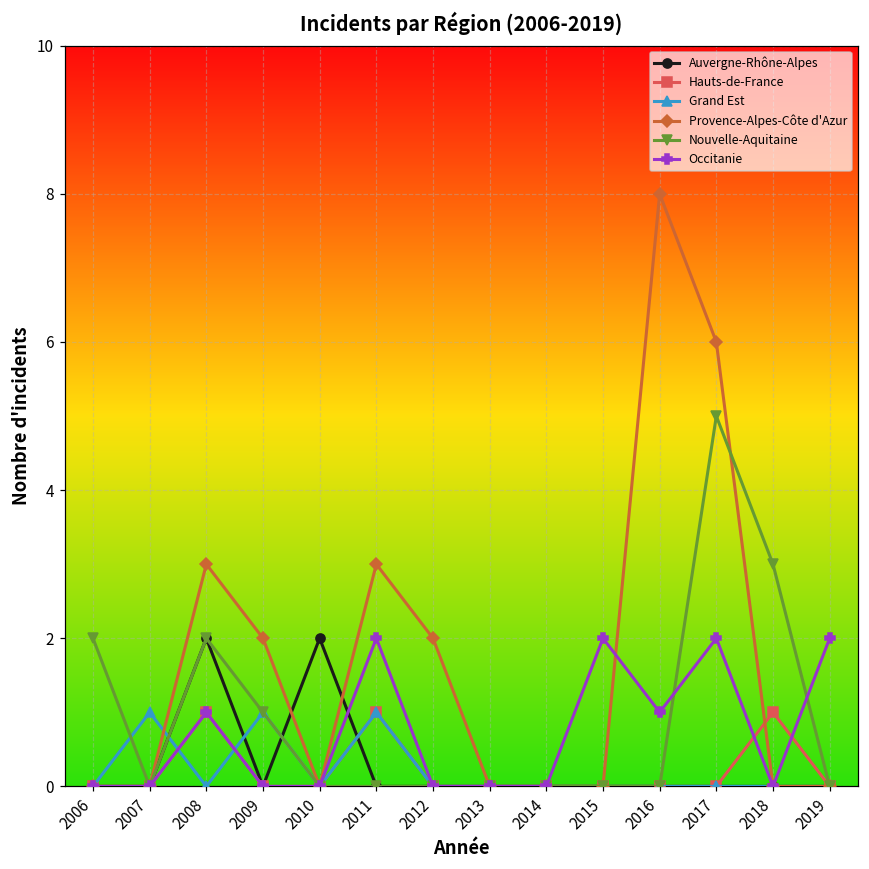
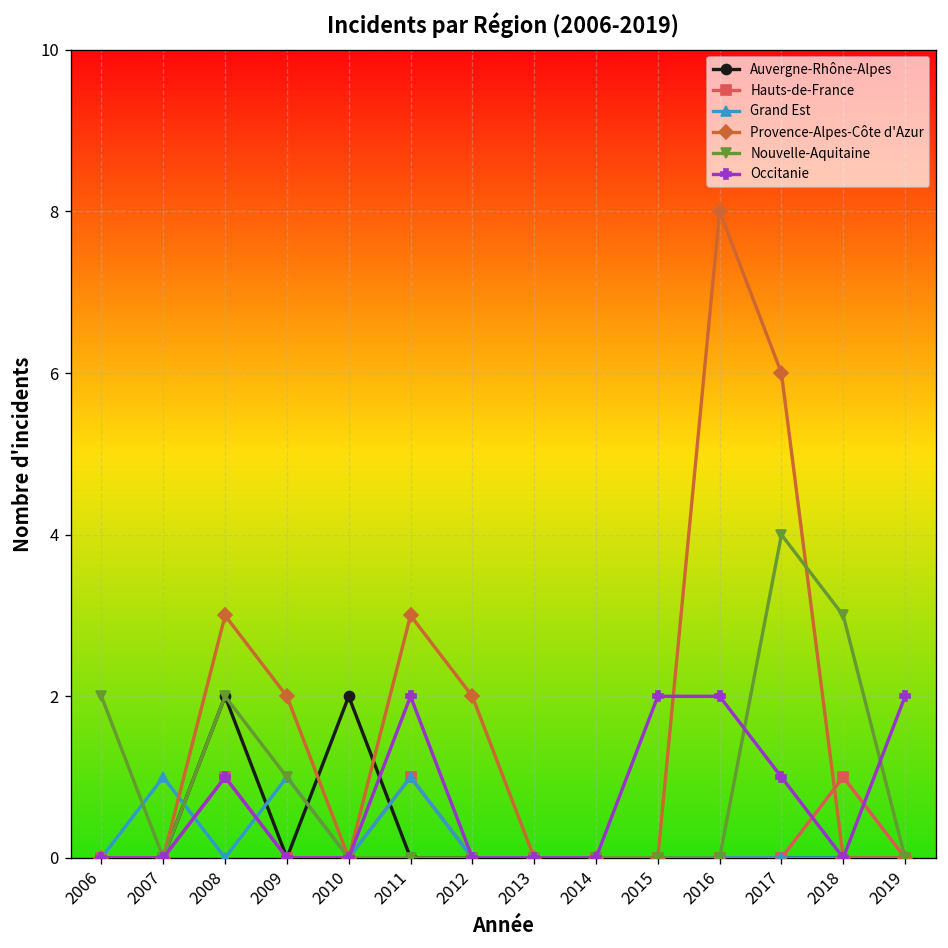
Occitanie, 2016: 1 -> 2
Nouvelle-Aquitaine, 2017: 5 -> 4
Occitanie, 2017: 2 -> 1
